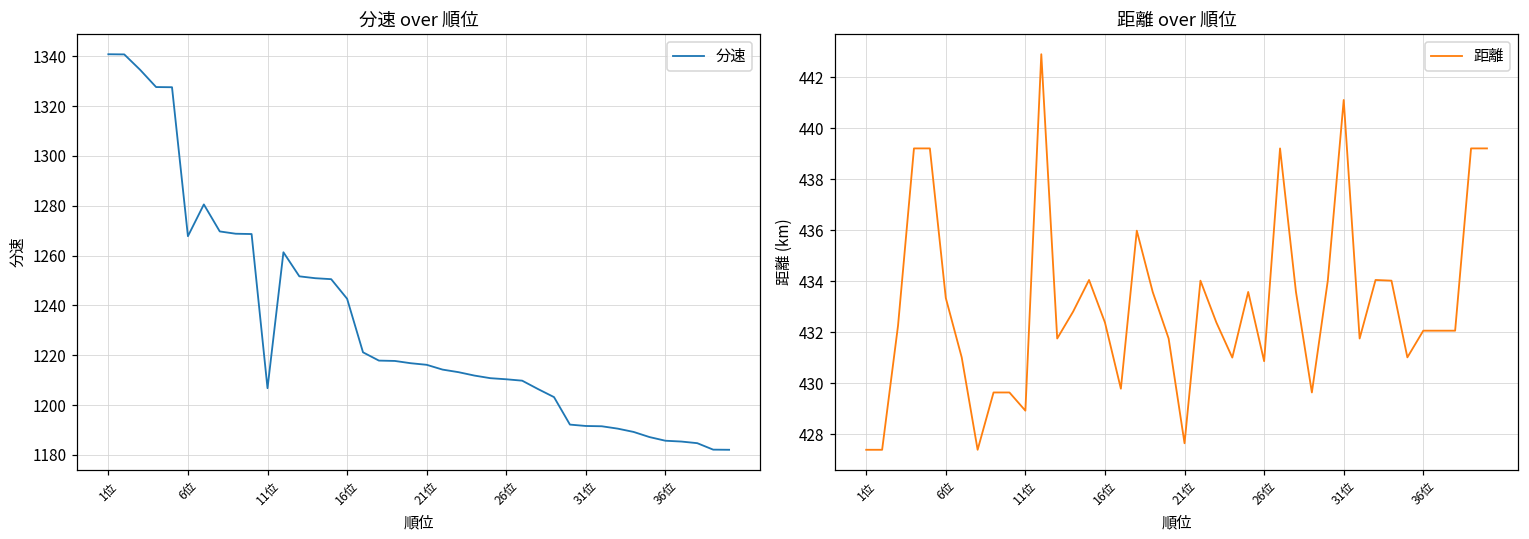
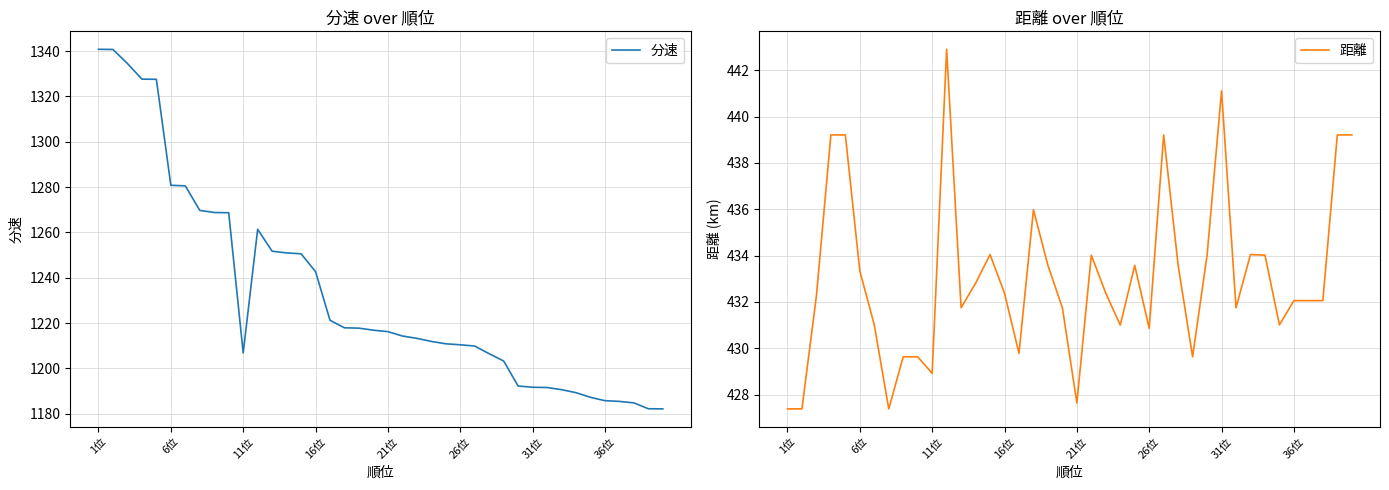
分速 over 順位, 6位: 1268 -> 1281
